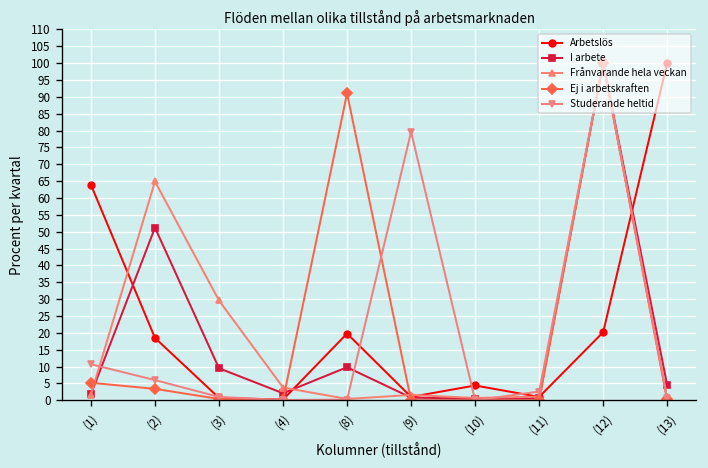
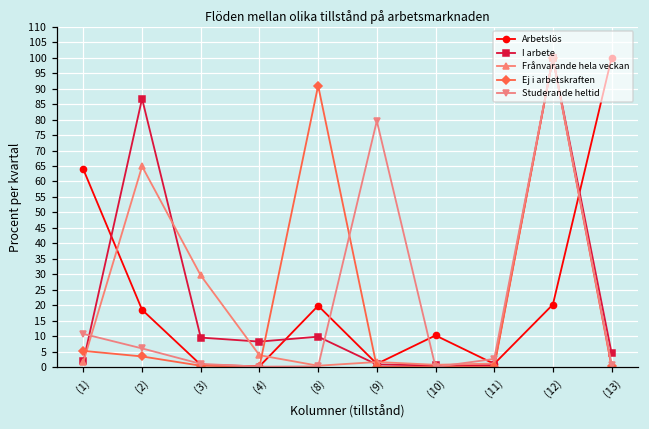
I arbete, (2): 51 -> 87
I arbete, (4): 2 -> 8
Arbetslös, (10): 4 -> 10
